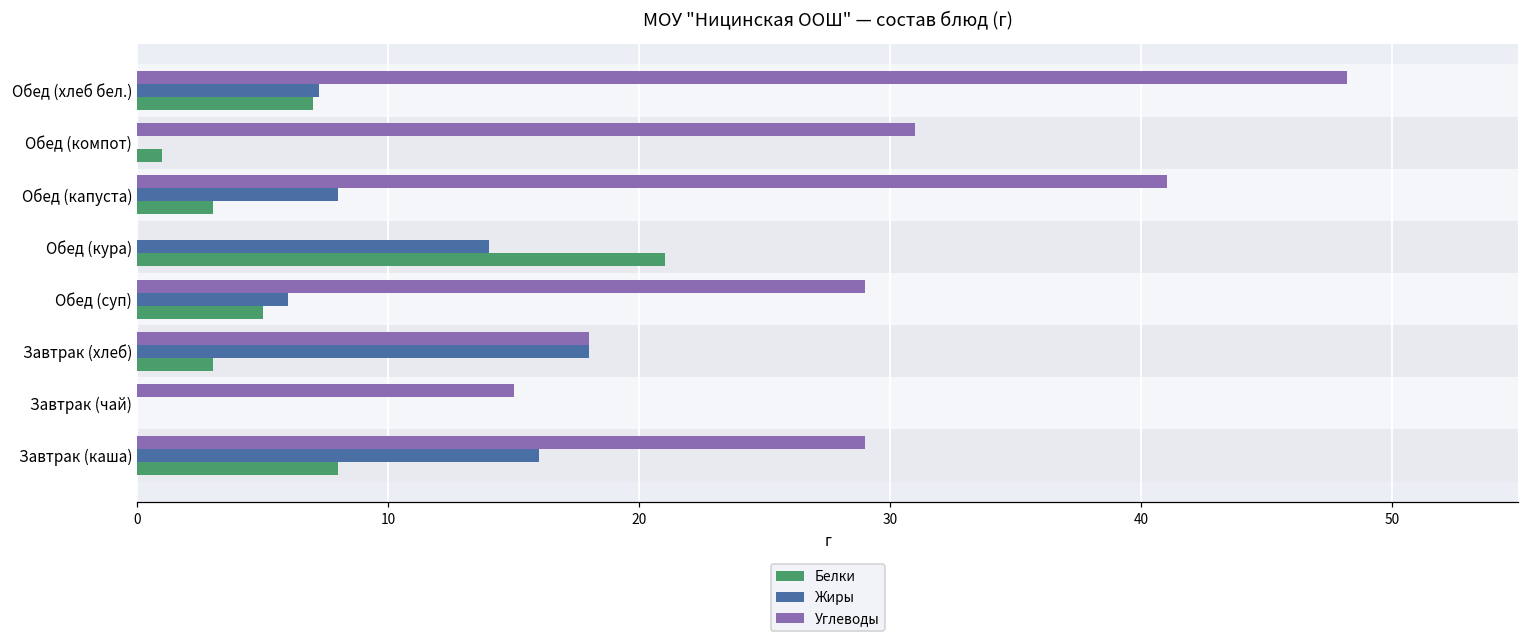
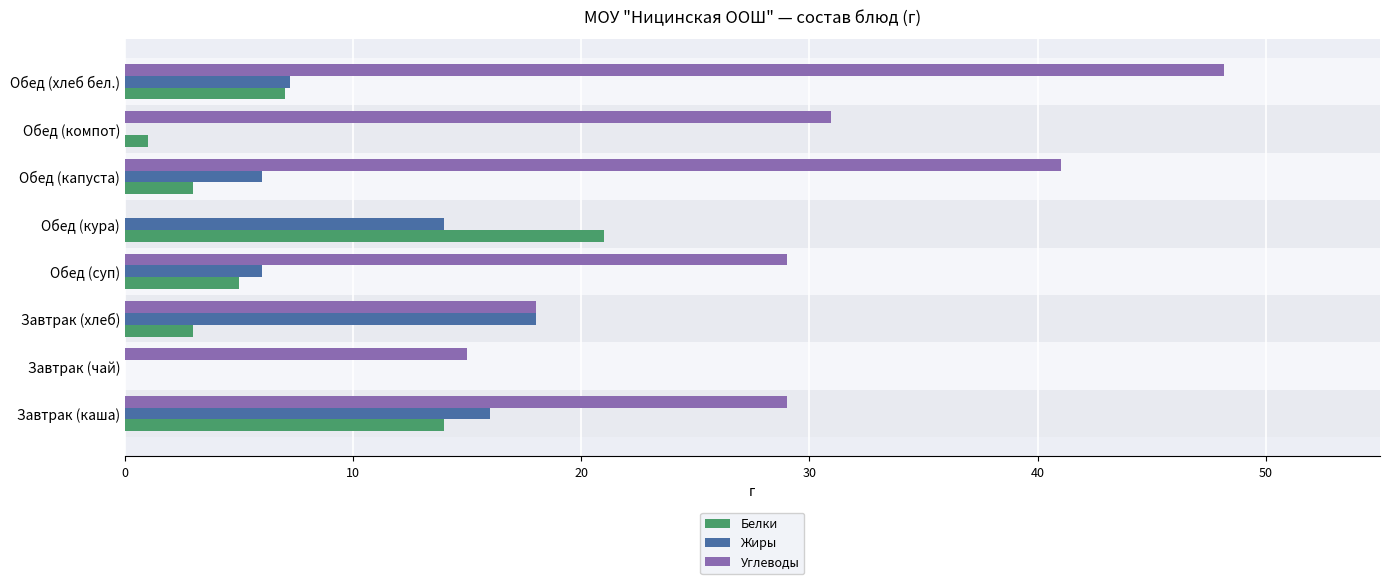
Жиры, Обед (капуста): 8 -> 6
Белки, Завтрак (каша): 8 -> 14
